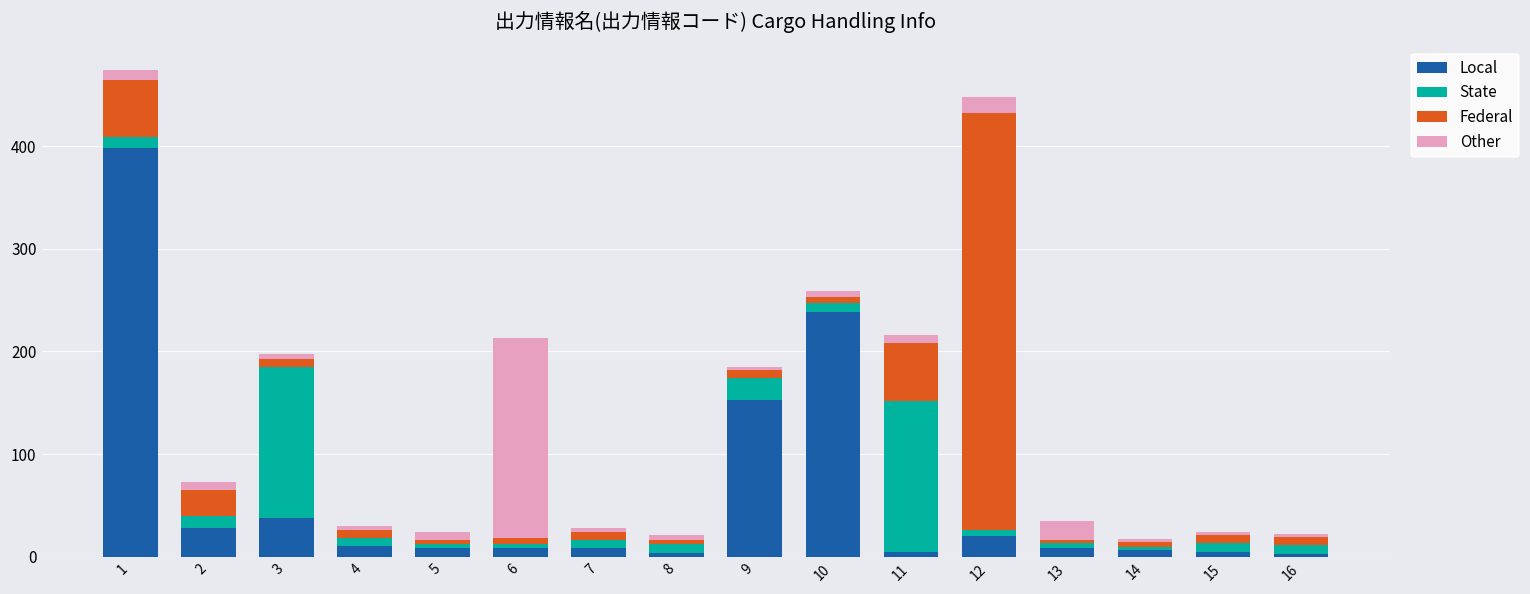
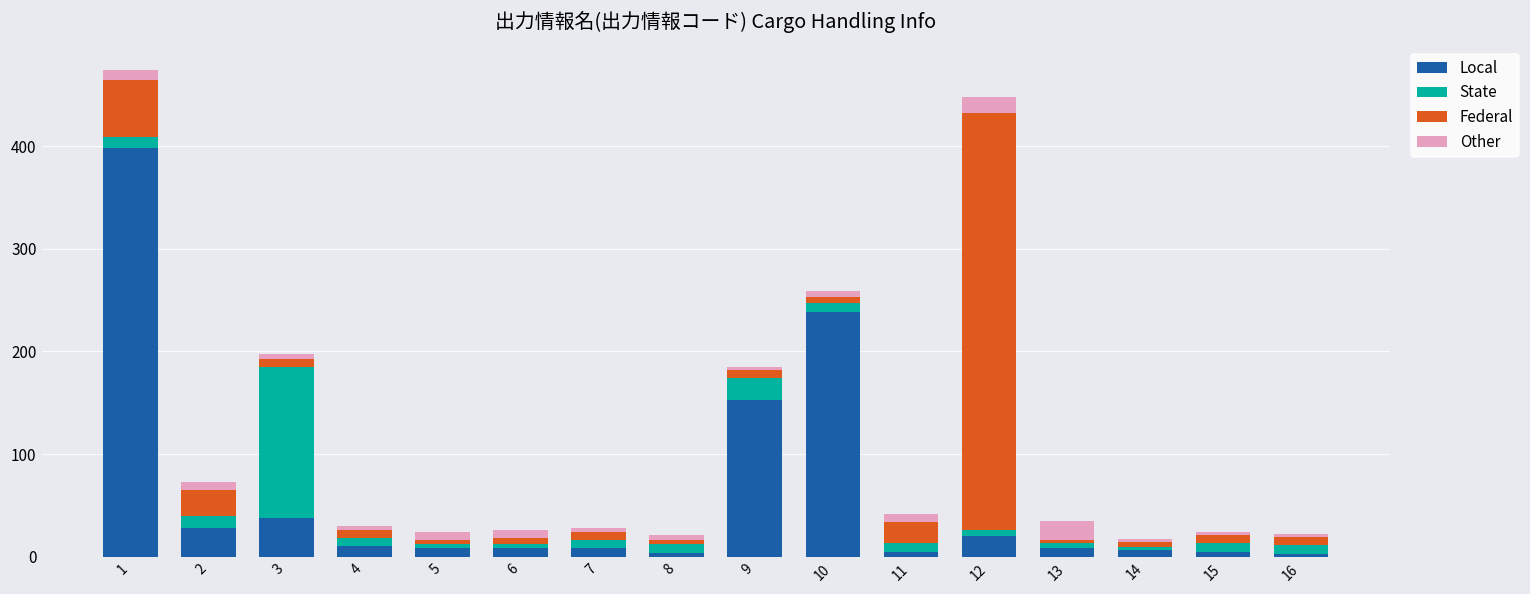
Other, 6: 200 -> 10
State, 11: 150 -> 10
Federal, 11: 60 -> 20
